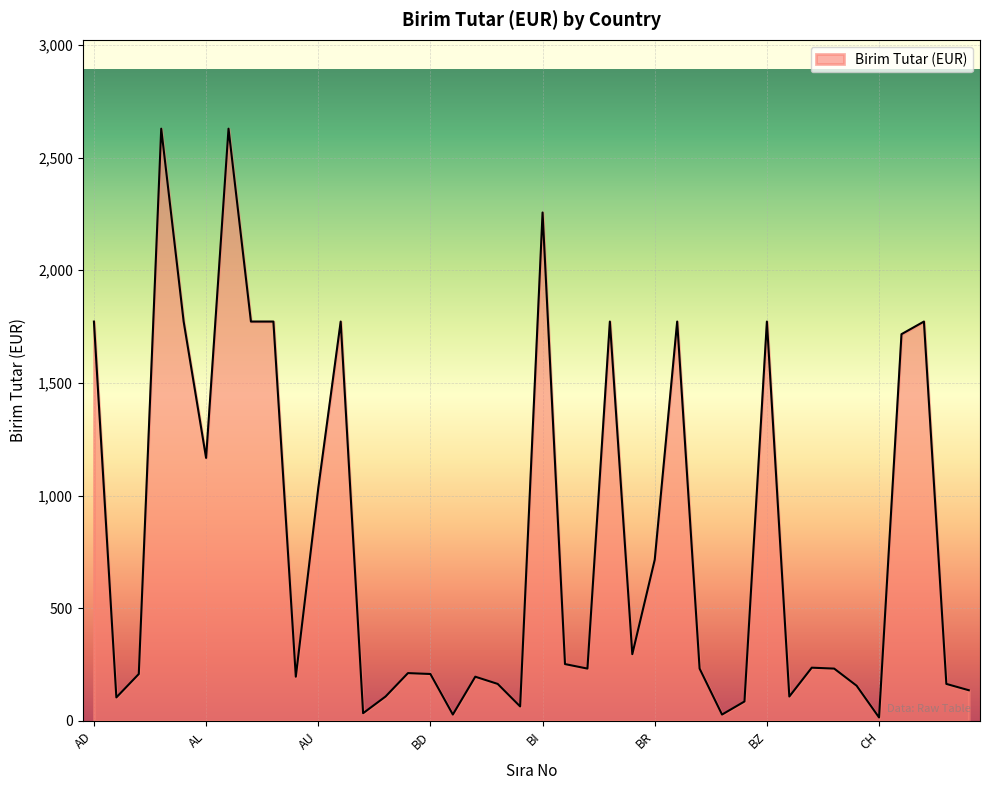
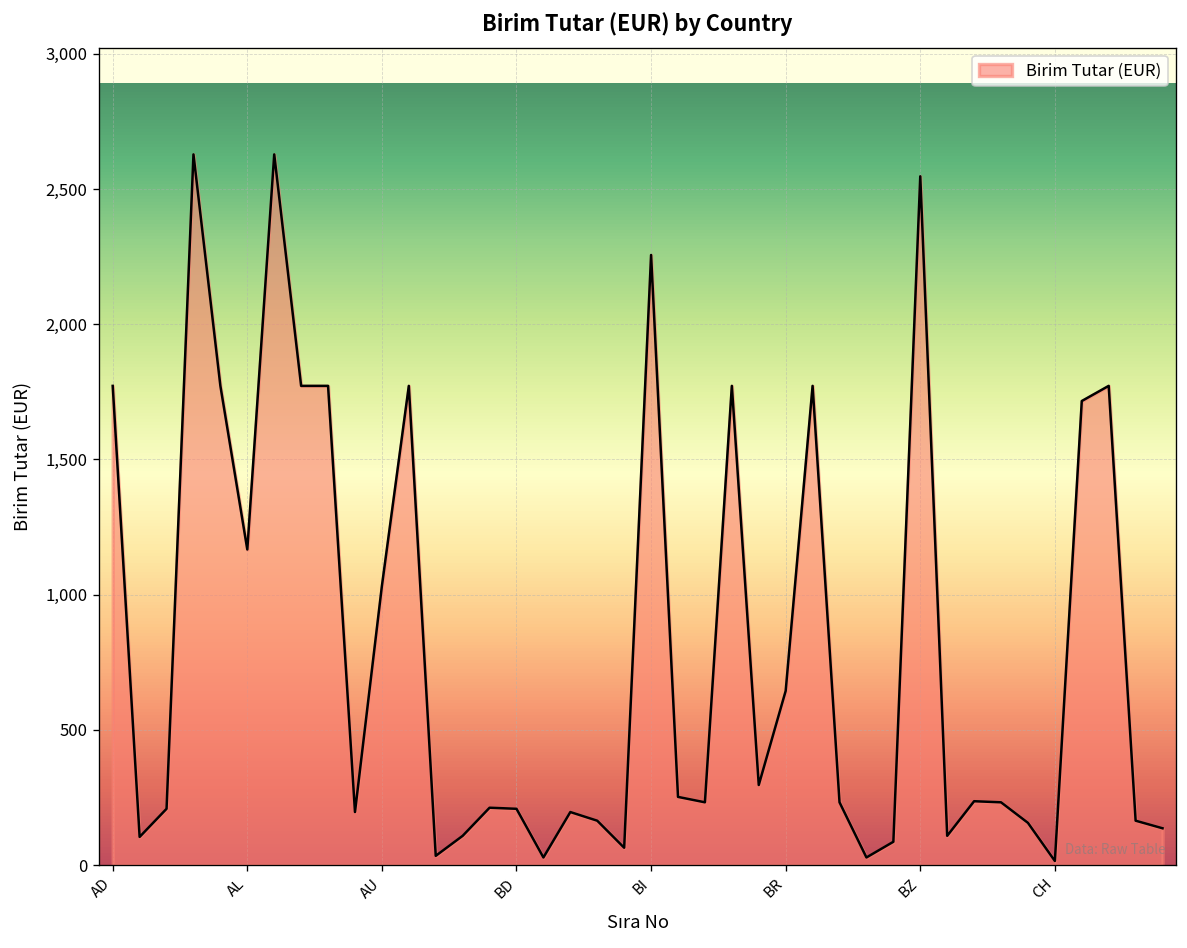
BR: 720 -> 640
BZ: 1,770 -> 2,550
